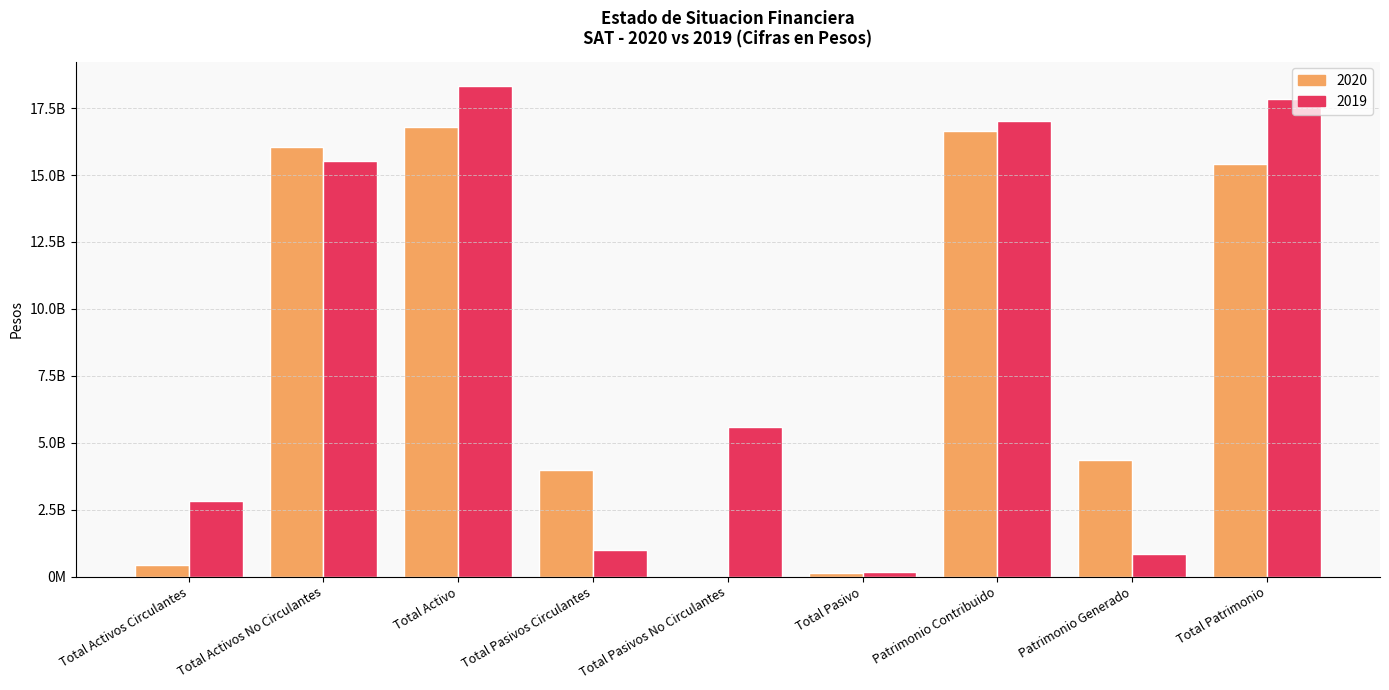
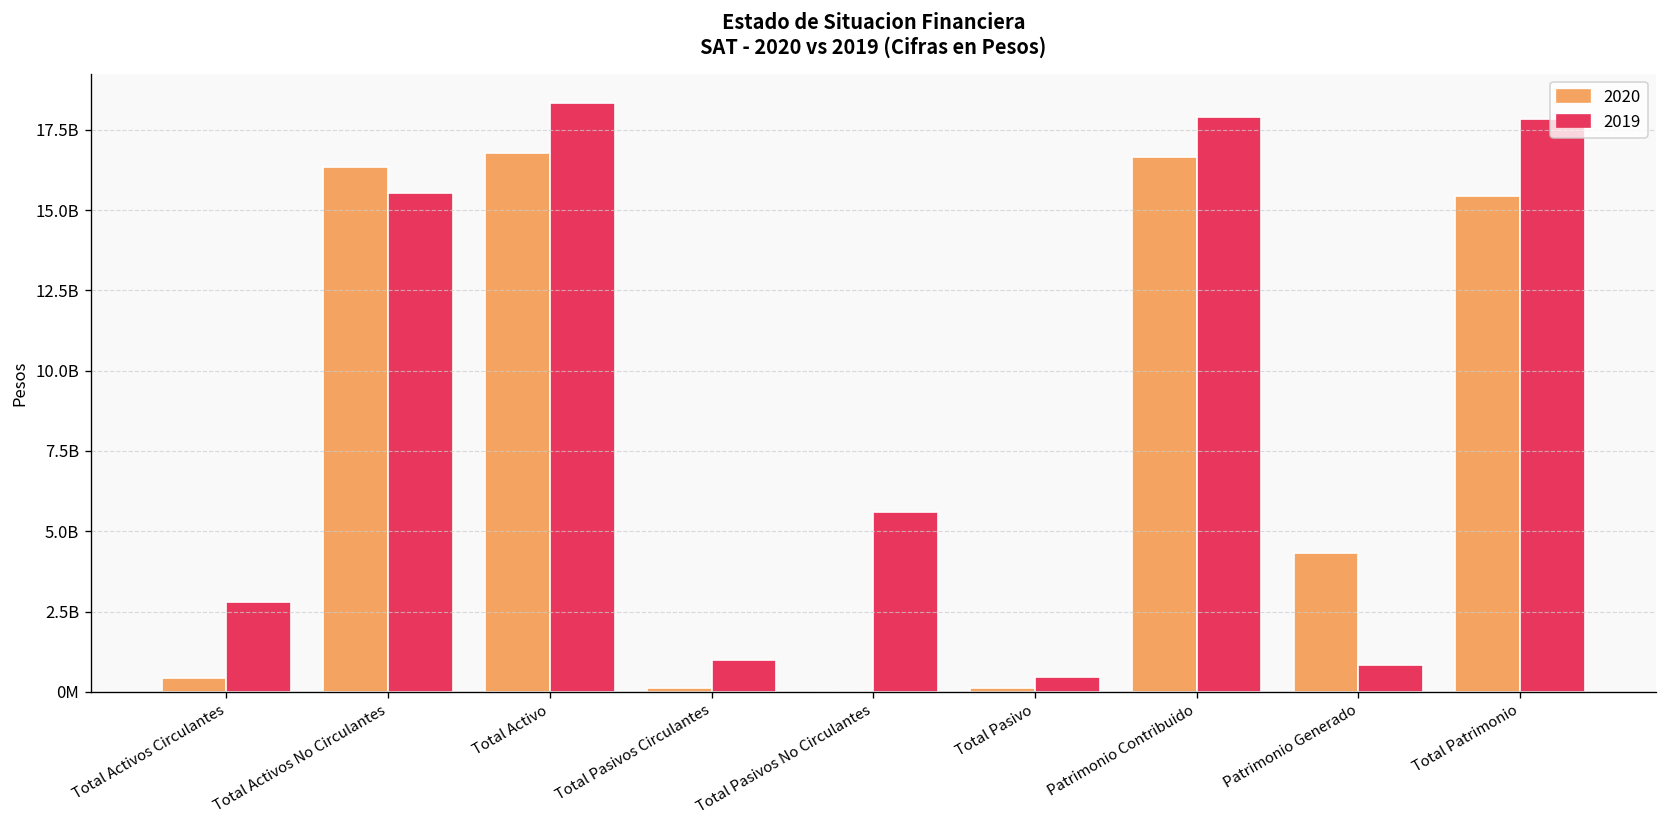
2020, Total Activos No Circulantes: 16000000000 -> 16400000000
2020, Total Pasivos Circulantes: 4000000000 -> 100000000
2019, Total Pasivo: 200000000 -> 500000000
2019, Patrimonio Contribuido: 17000000000 -> 17900000000
